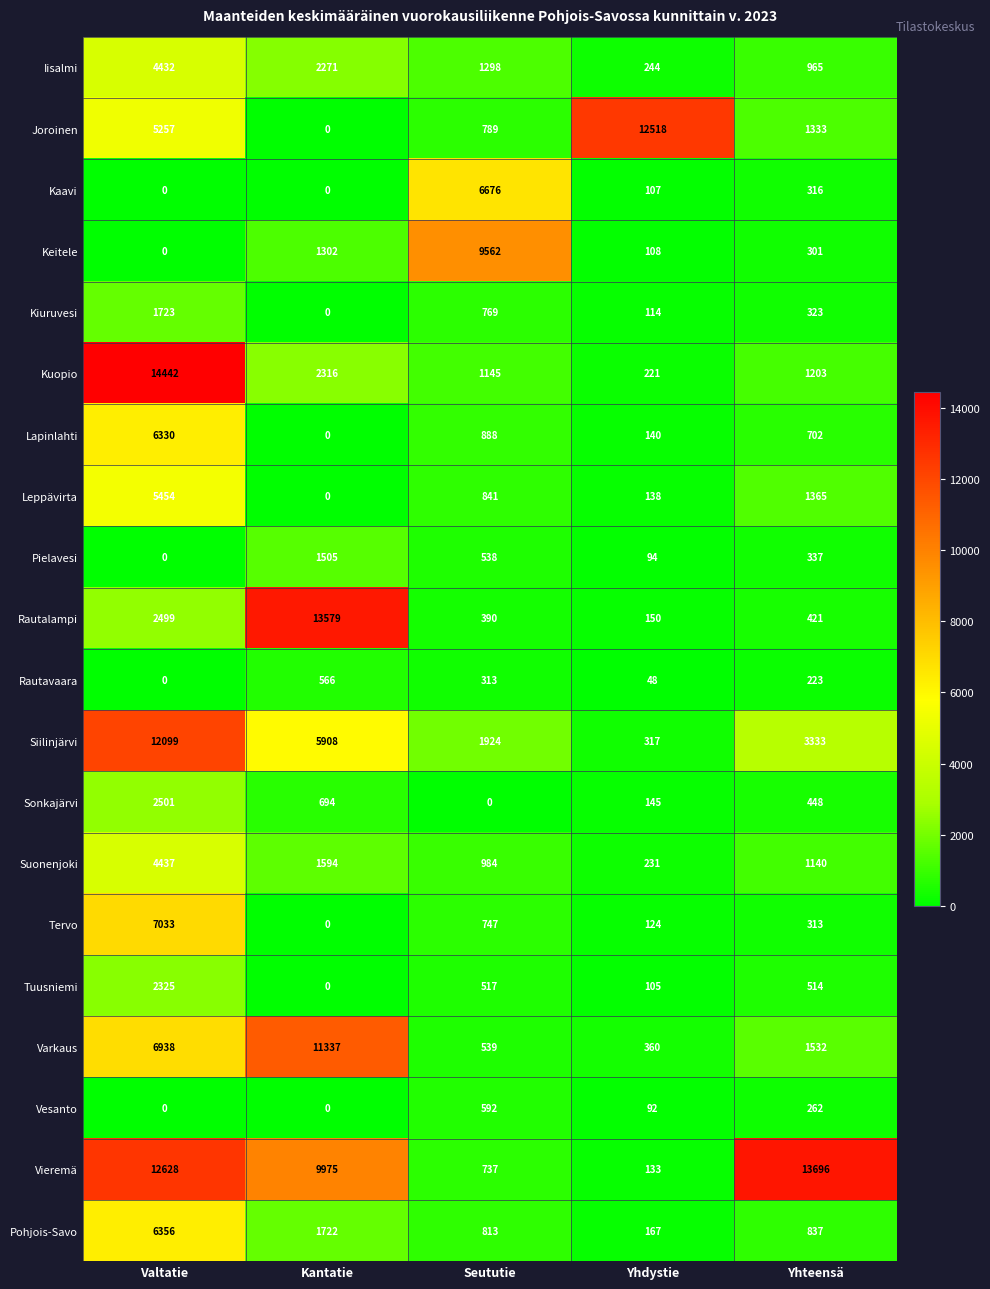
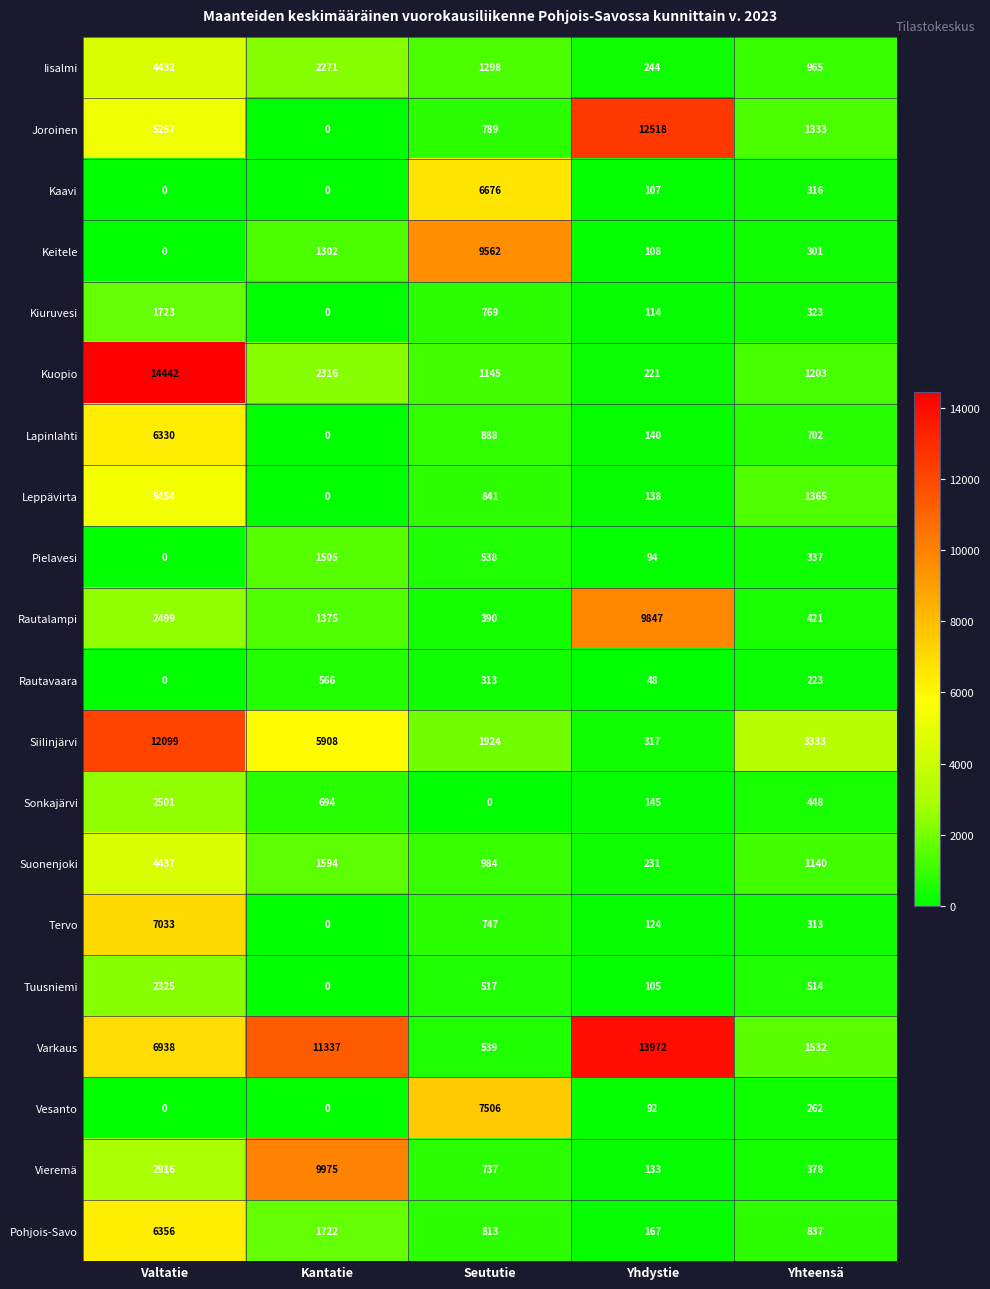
Rautalampi, Kantatie: 13579 -> 1375
Rautalampi, Yhdystie: 150 -> 9847
Varkaus, Yhdystie: 360 -> 13972
Vesanto, Seututie: 592 -> 7506
Vieremä, Valtatie: 12628 -> 2916
Vieremä, Yhteensä: 13696 -> 378
